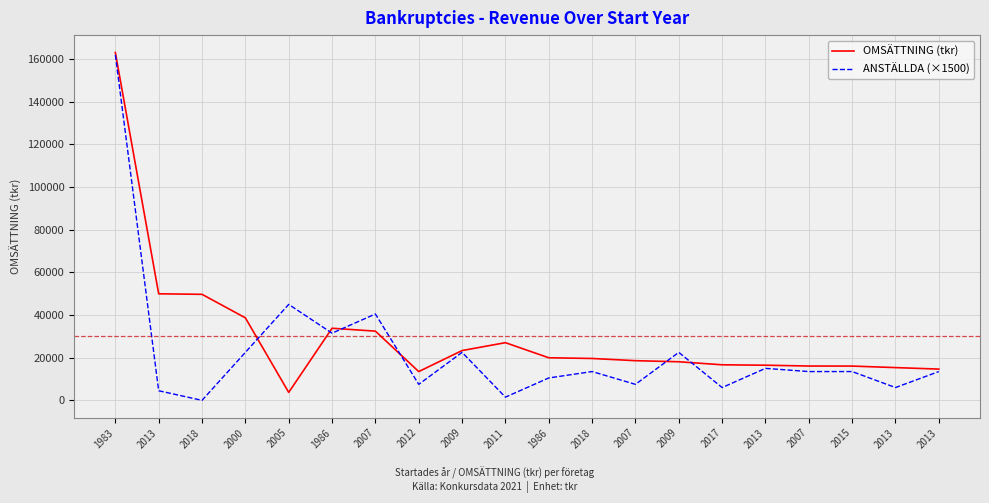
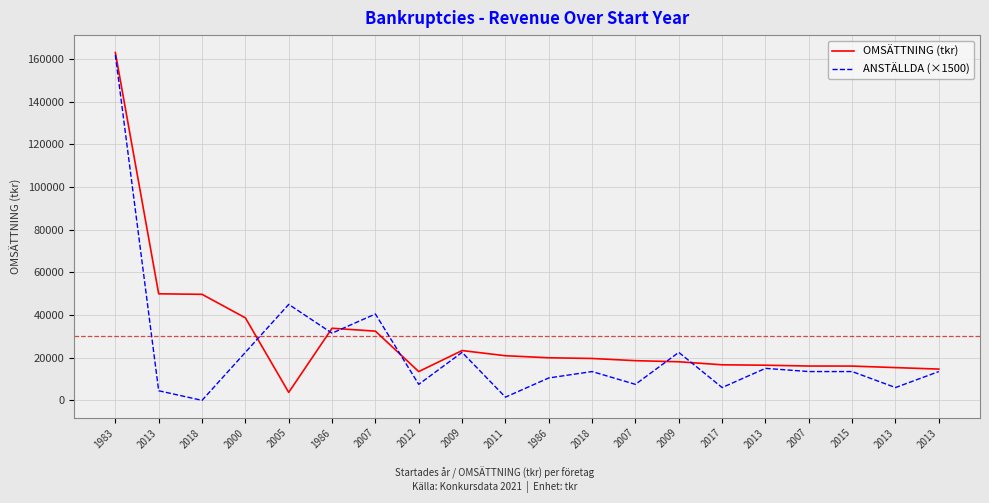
OMSÄTTNING (tkr), 2011: 27000 -> 21000
